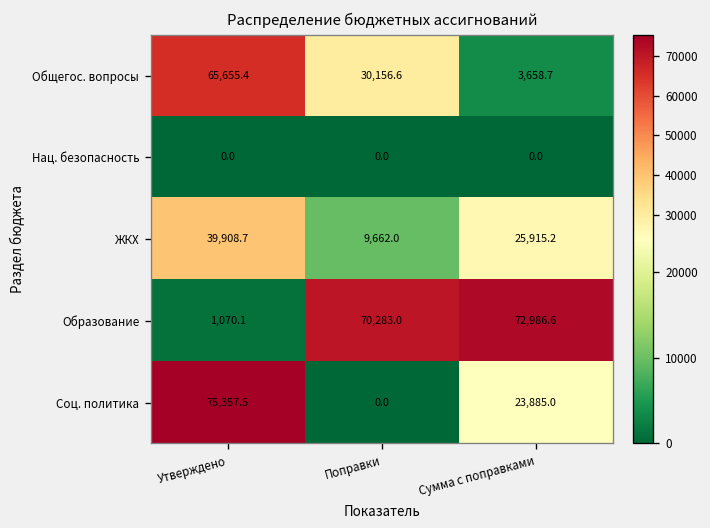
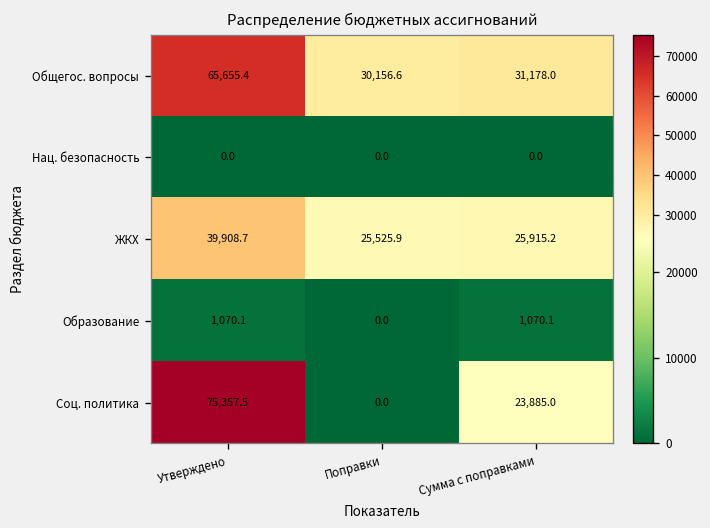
Общегос. вопросы, Сумма с поправками: 3,658.7 -> 31,178.0
ЖКХ, Поправки: 9,662.0 -> 25,525.9
Образование, Поправки: 70,283.0 -> 0.0
Образование, Сумма с поправками: 72,986.6 -> 1,070.1
